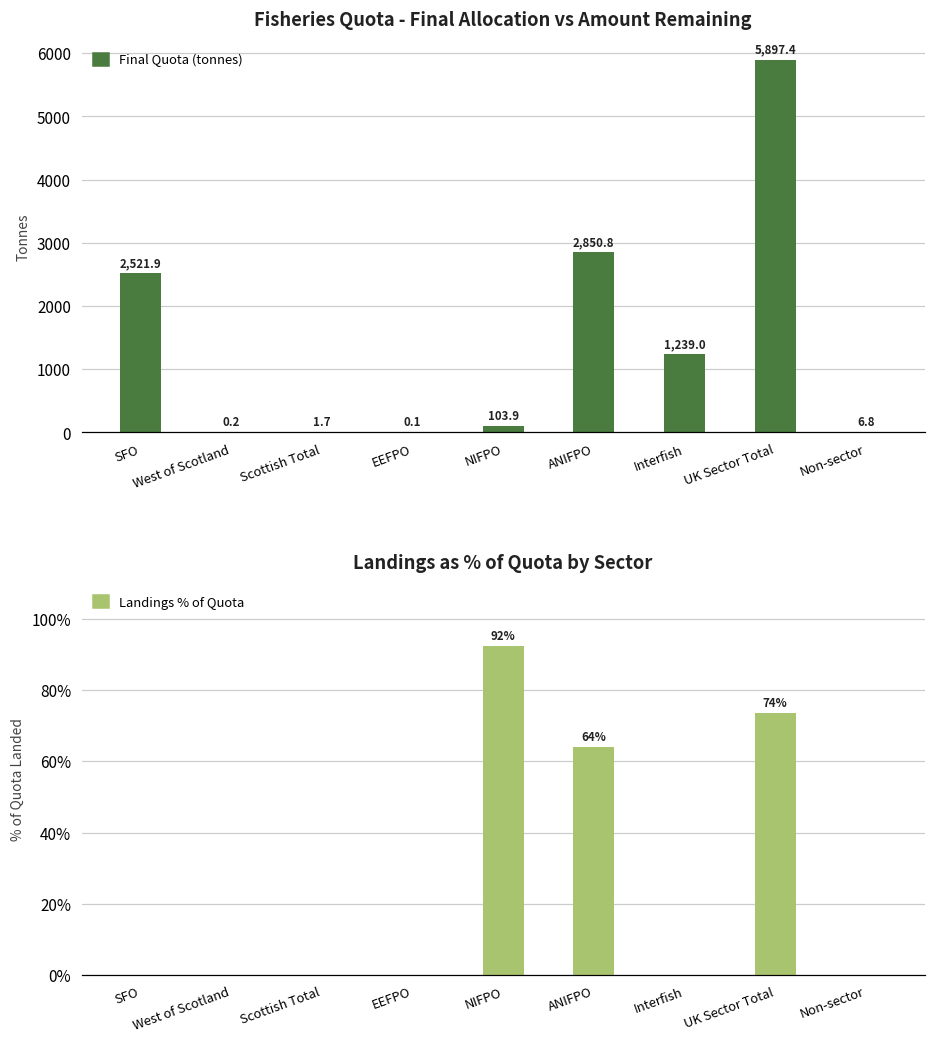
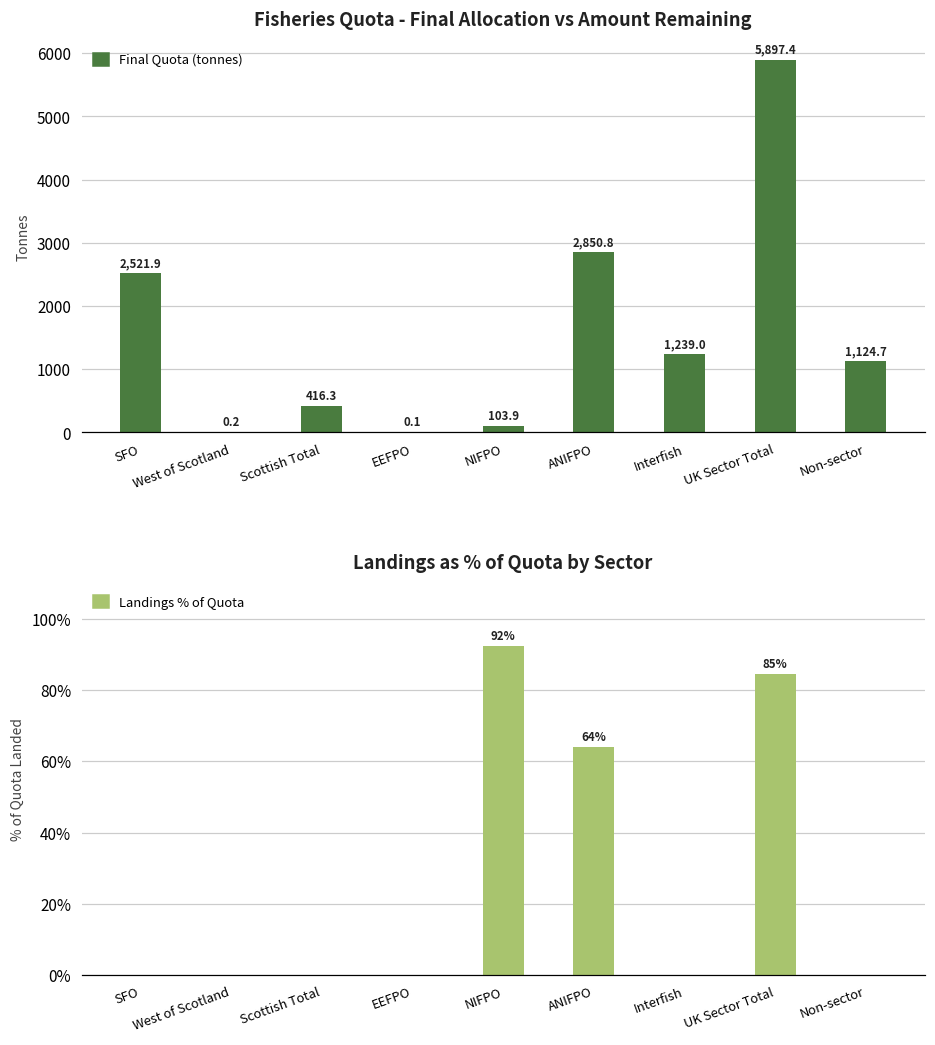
Fisheries Quota - Final Allocation vs Amount Remaining, Scottish Total: 1.7 -> 416.3
Fisheries Quota - Final Allocation vs Amount Remaining, Non-sector: 6.8 -> 1,124.7
Landings as % of Quota by Sector, UK Sector Total: 74% -> 85%
